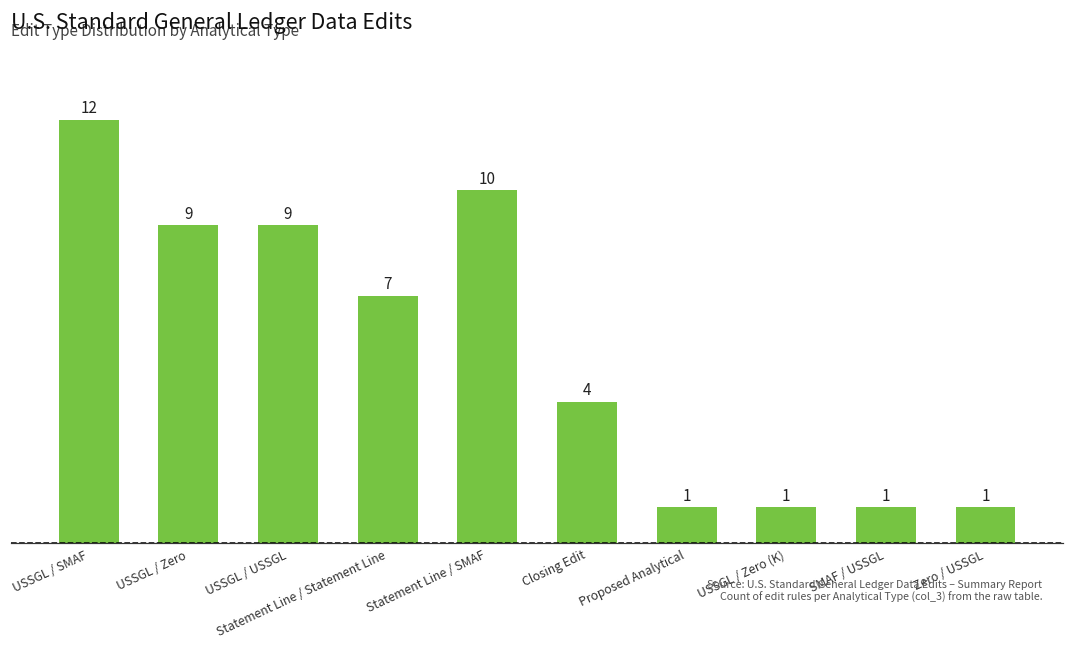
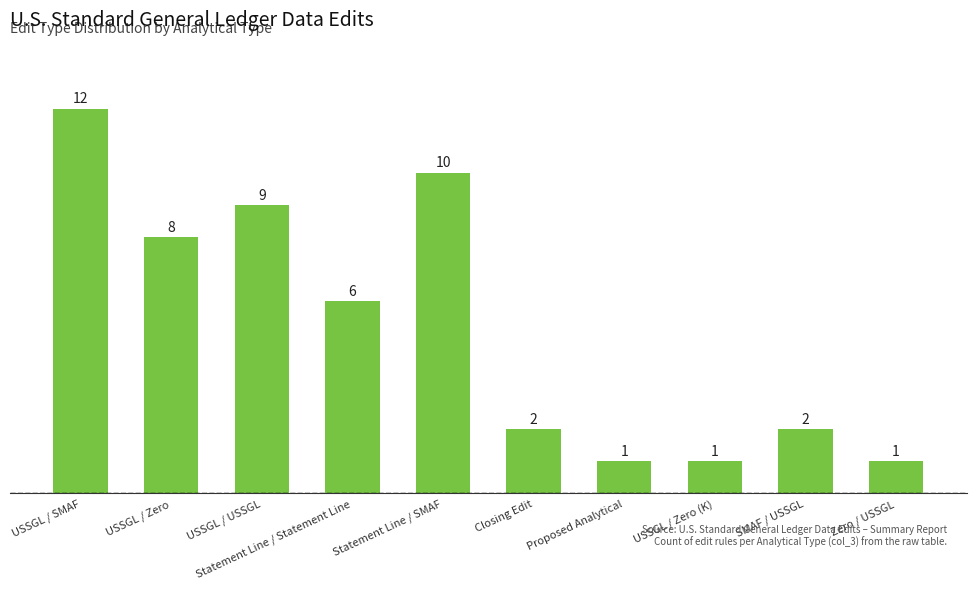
USSGL / Zero: 9 -> 8
Statement Line / Statement Line: 7 -> 6
Closing Edit: 4 -> 2
SMAF / USSGL: 1 -> 2
